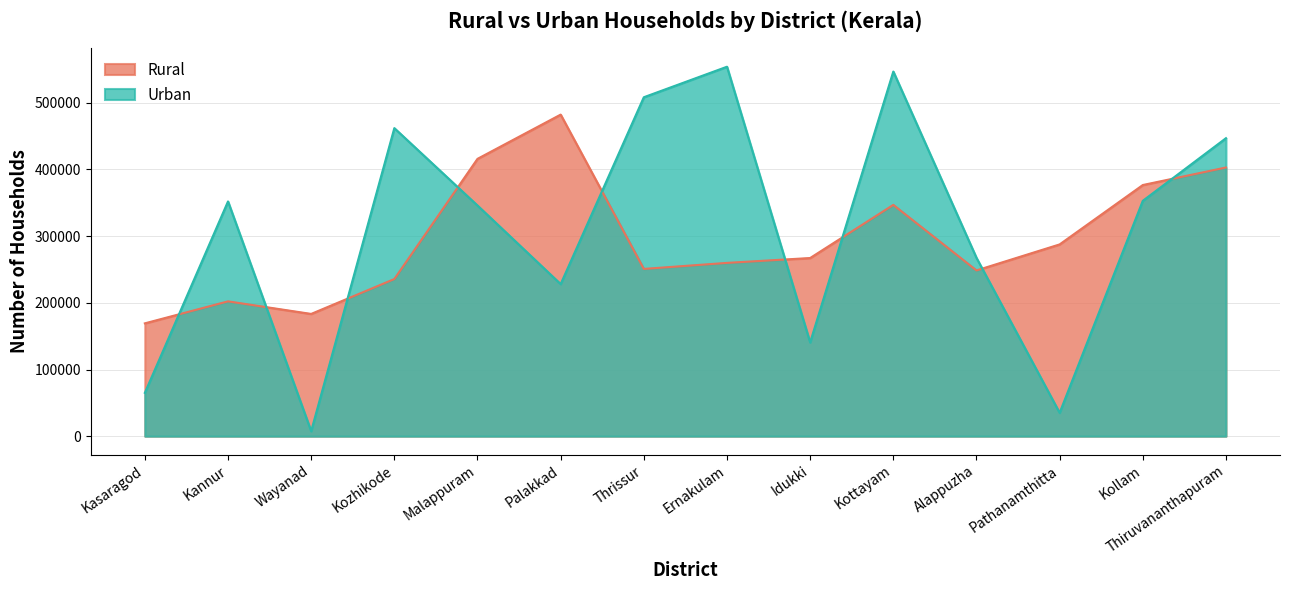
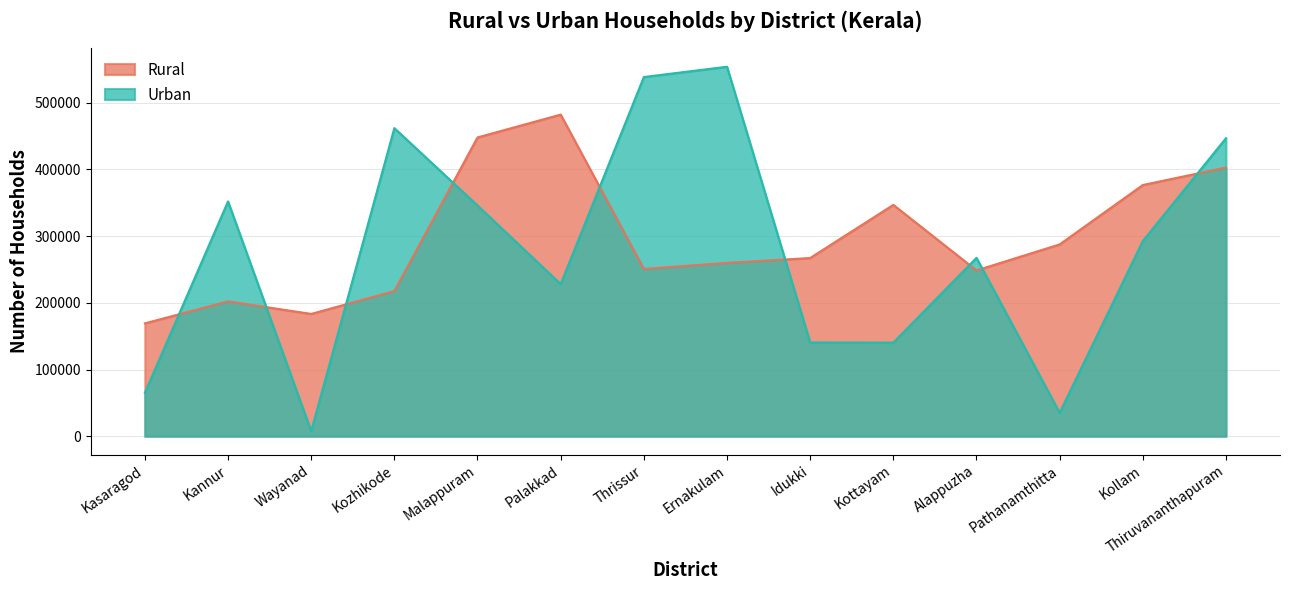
Rural, Kozhikode: 240000 -> 220000
Rural, Malappuram: 420000 -> 450000
Urban, Thrissur: 510000 -> 540000
Urban, Kottayam: 550000 -> 140000
Urban, Kollam: 350000 -> 290000
